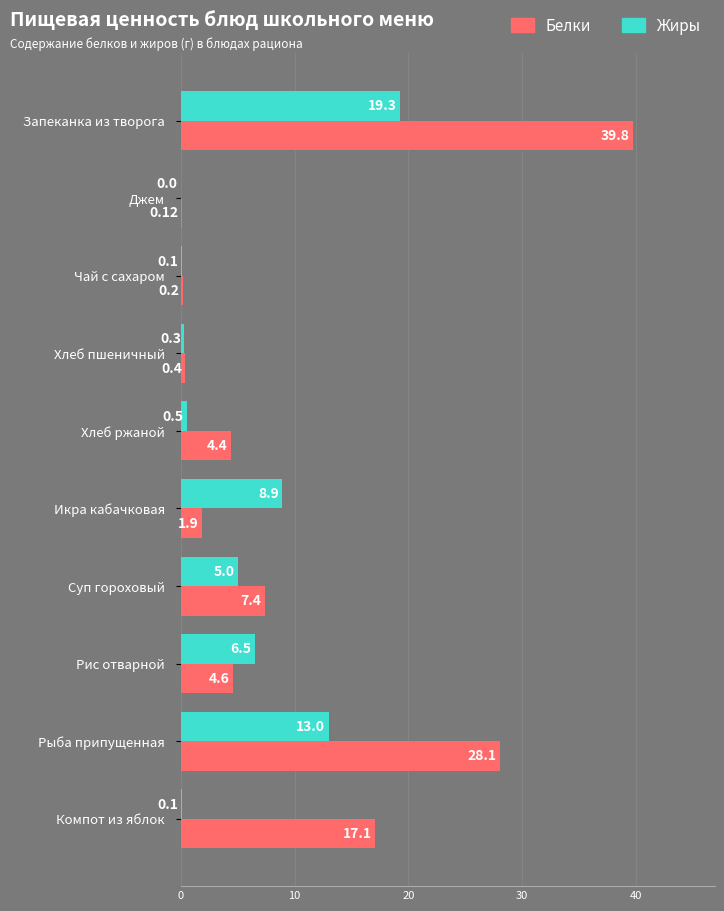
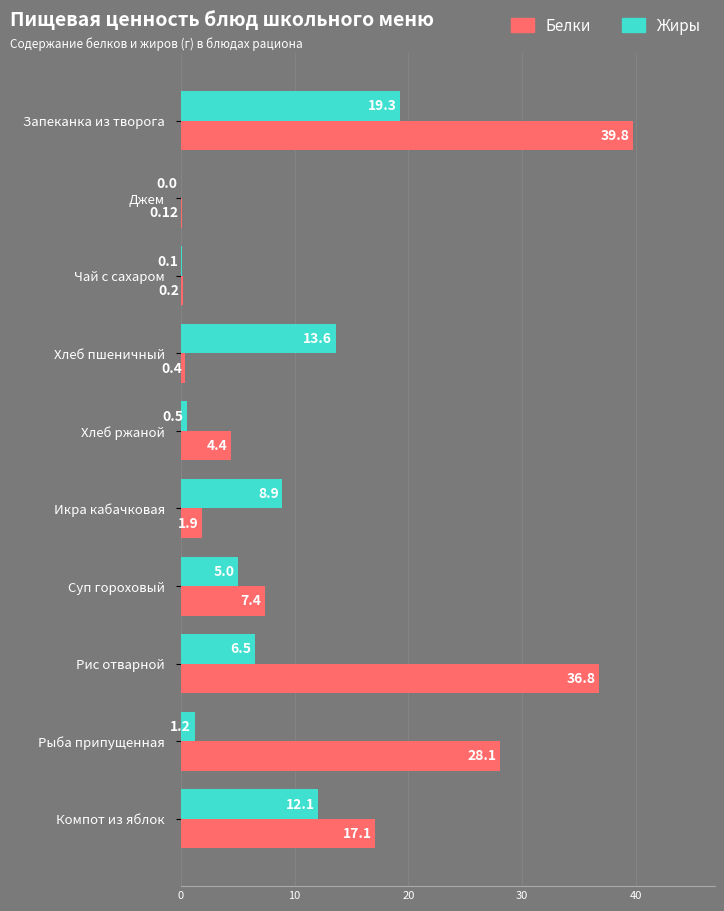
Жиры, Хлеб пшеничный: 0.3 -> 13.6
Белки, Рис отварной: 4.6 -> 36.8
Жиры, Рыба припущенная: 13.0 -> 1.2
Жиры, Компот из яблок: 0.1 -> 12.1
